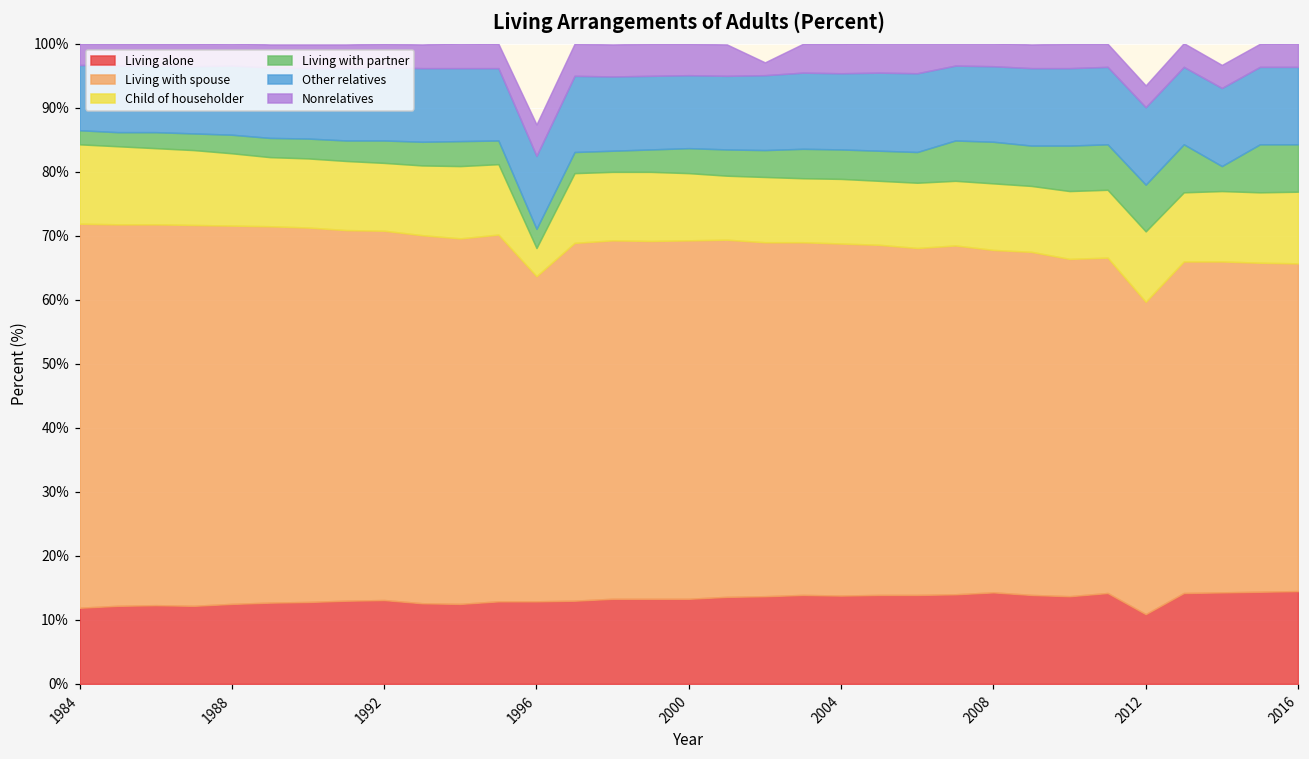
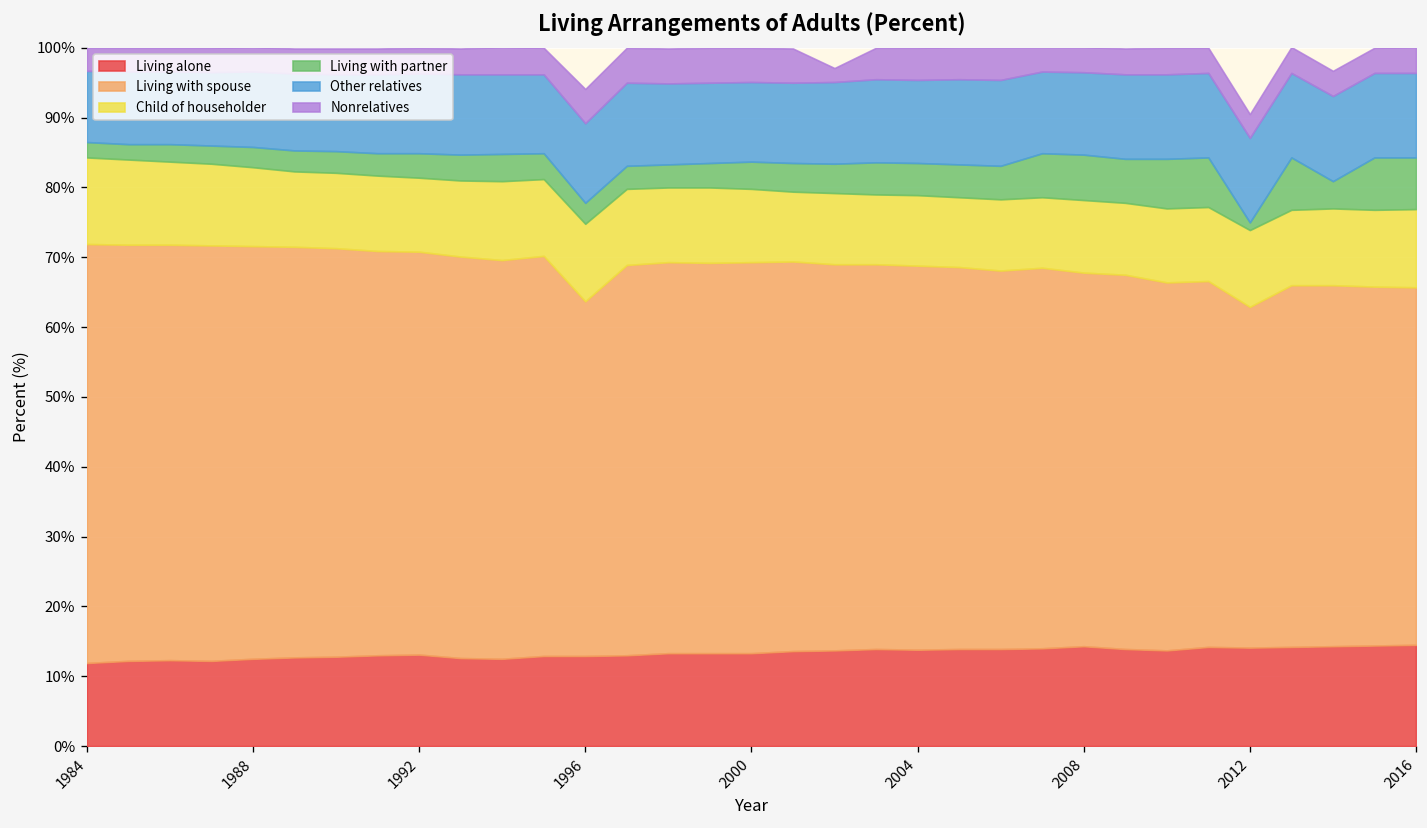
Child of householder, 1996: 4% -> 11%
Living alone, 2012: 11% -> 14%
Living with partner, 2012: 7% -> 1%
